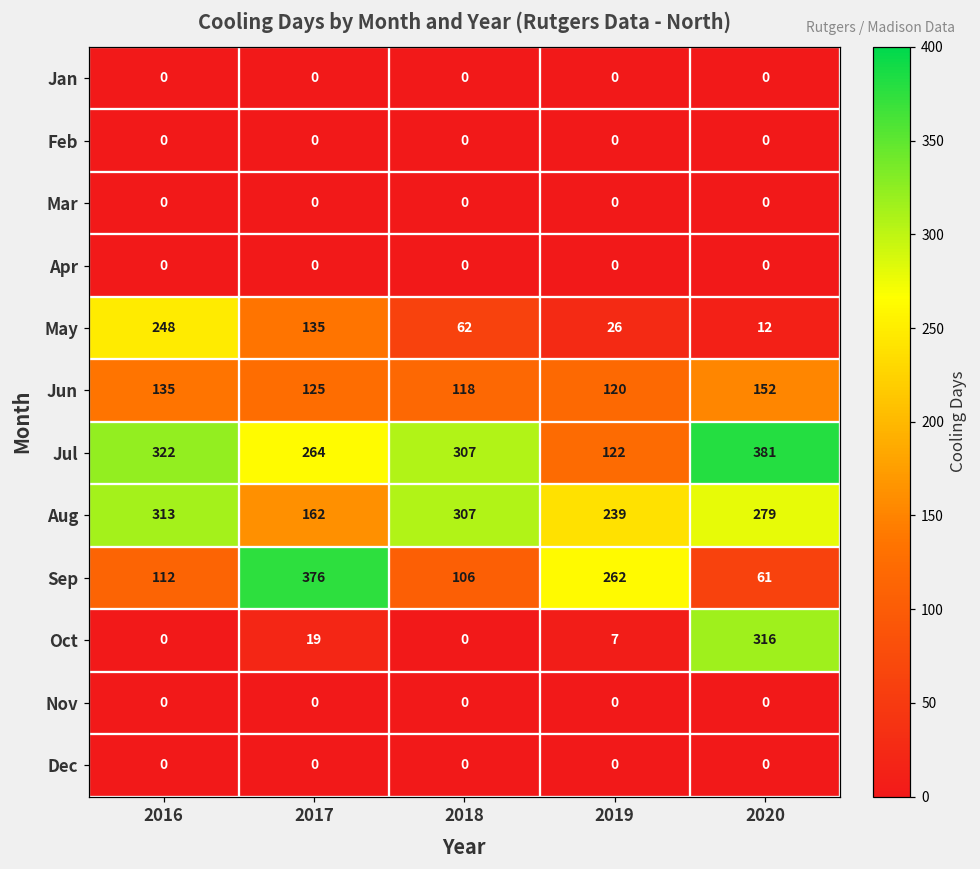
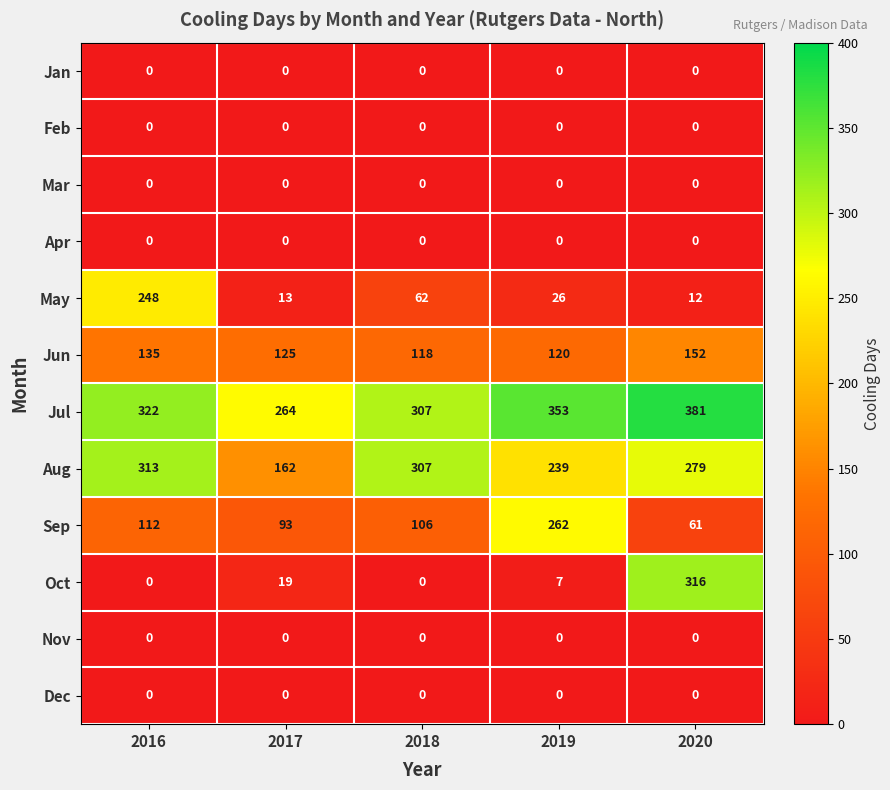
May, 2017: 135 -> 13
Jul, 2019: 122 -> 353
Sep, 2017: 376 -> 93
